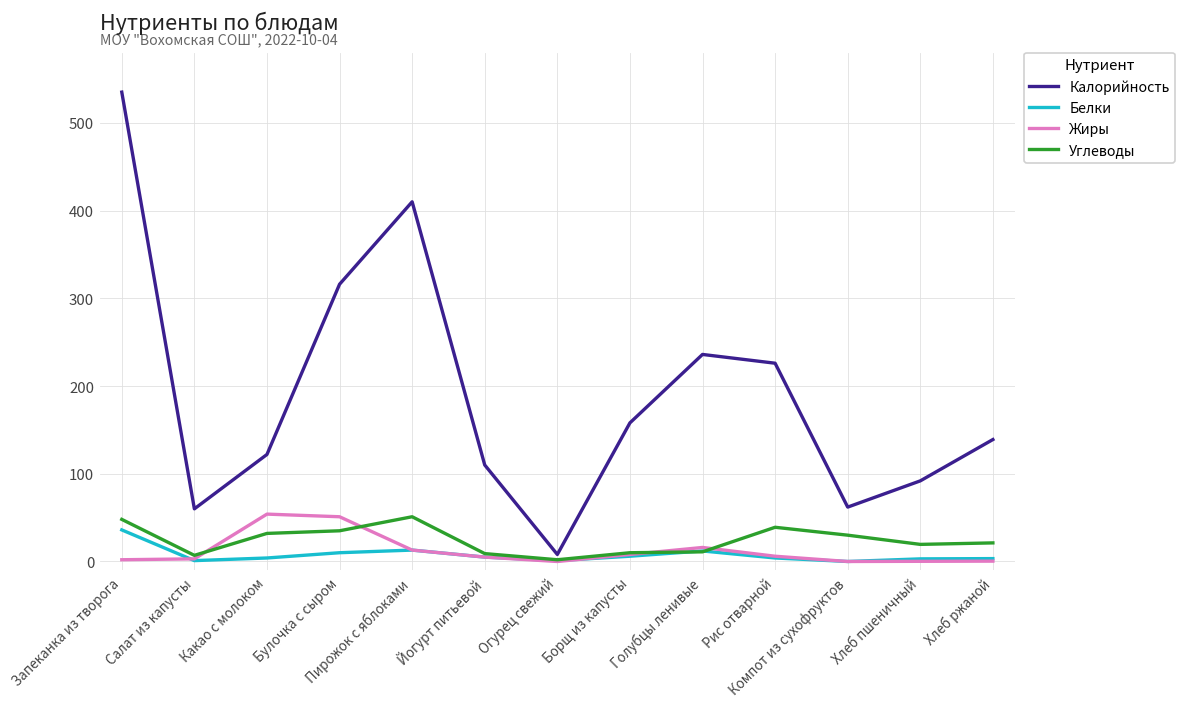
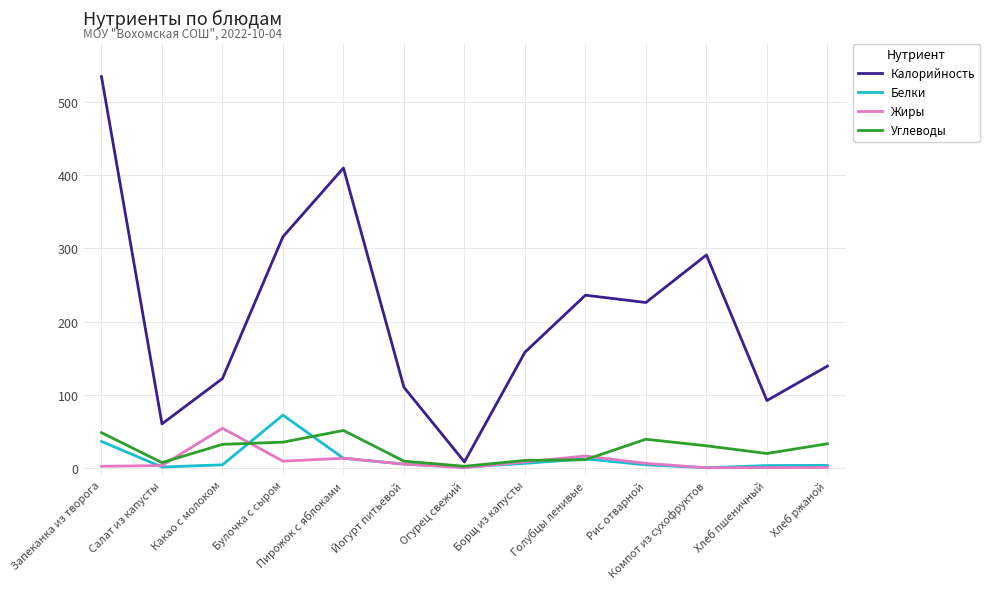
Белки, Булочка с сыром: 10 -> 70
Жиры, Булочка с сыром: 50 -> 10
Калорийность, Компот из сухофруктов: 60 -> 290
Углеводы, Хлеб ржаной: 20 -> 30
